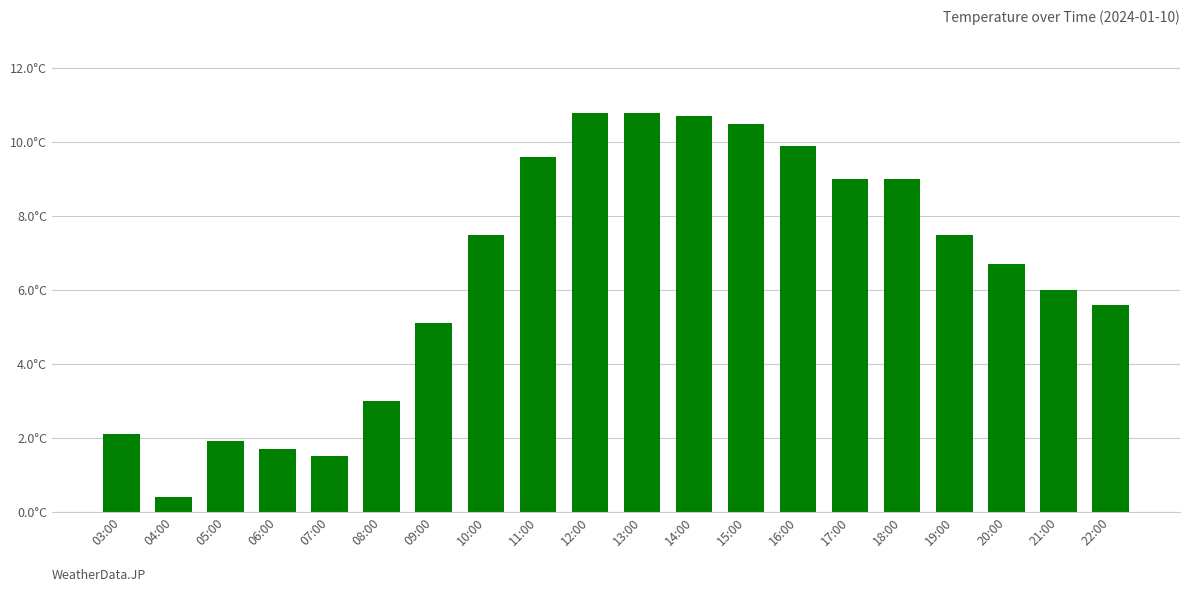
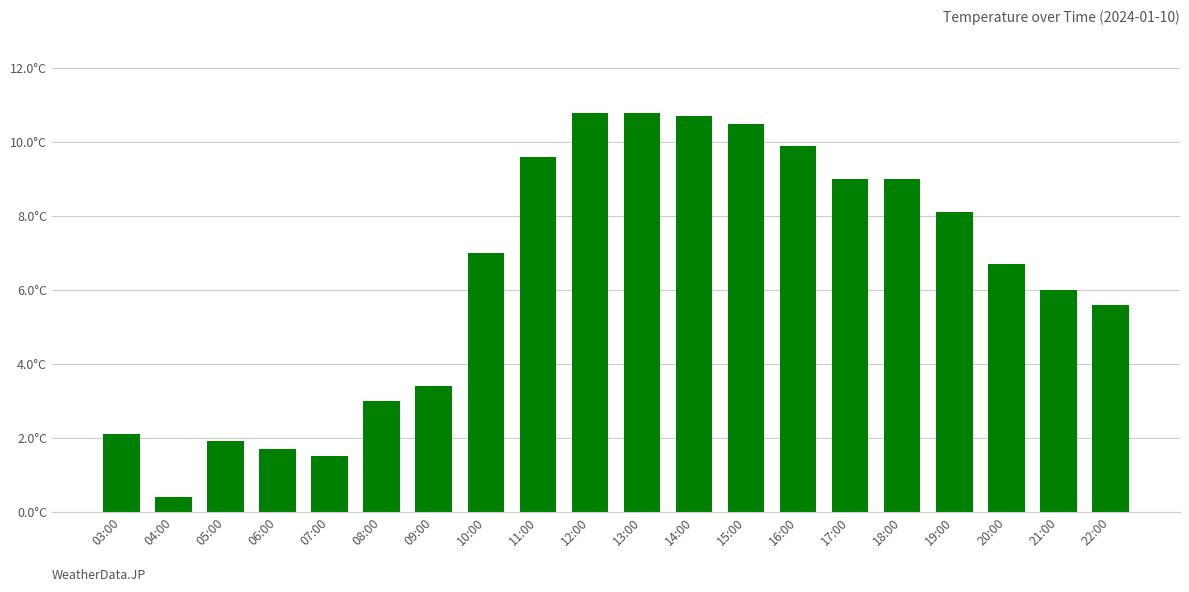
09:00: 5.1°C -> 3.4°C
10:00: 7.5°C -> 7.0°C
19:00: 7.5°C -> 8.1°C
